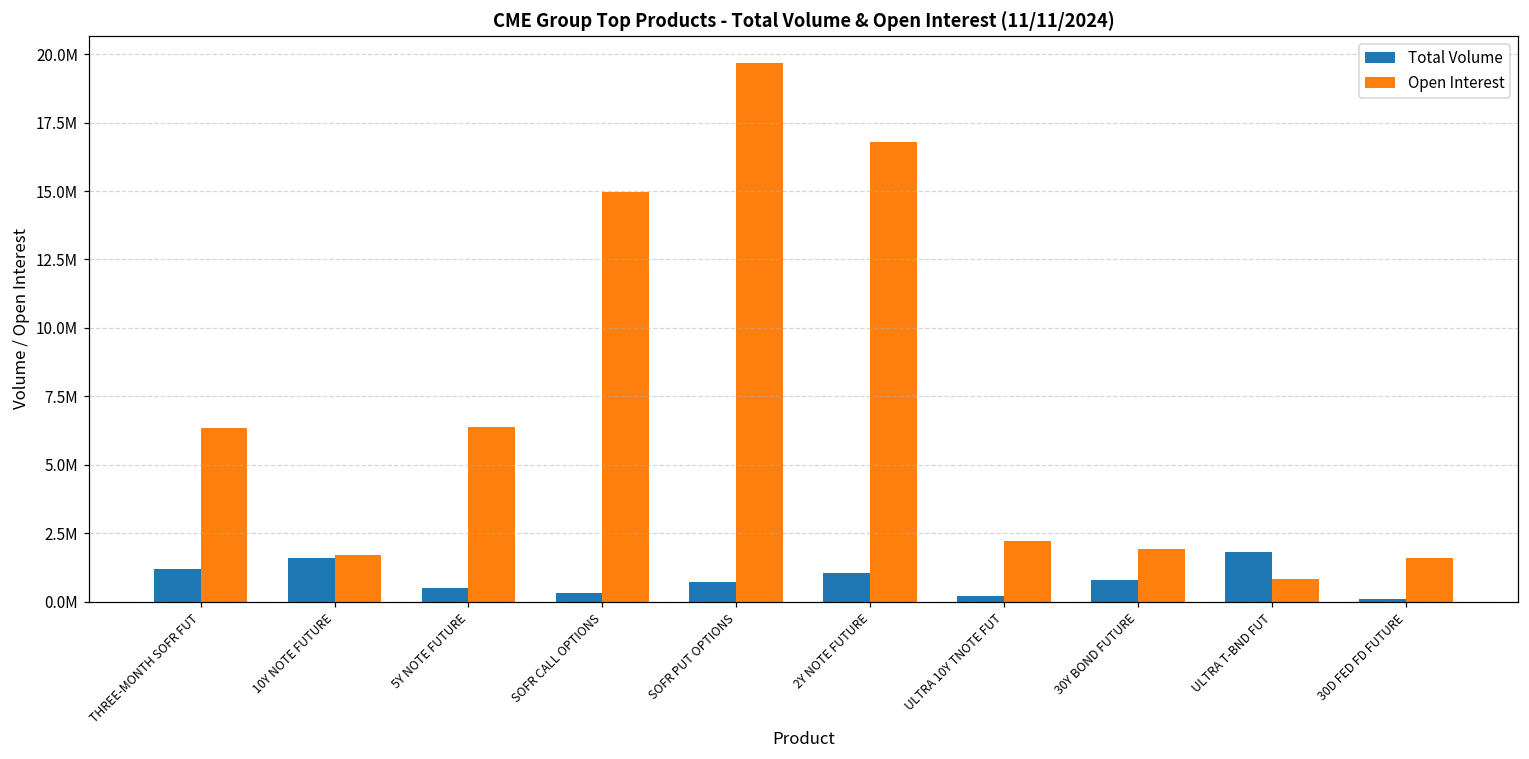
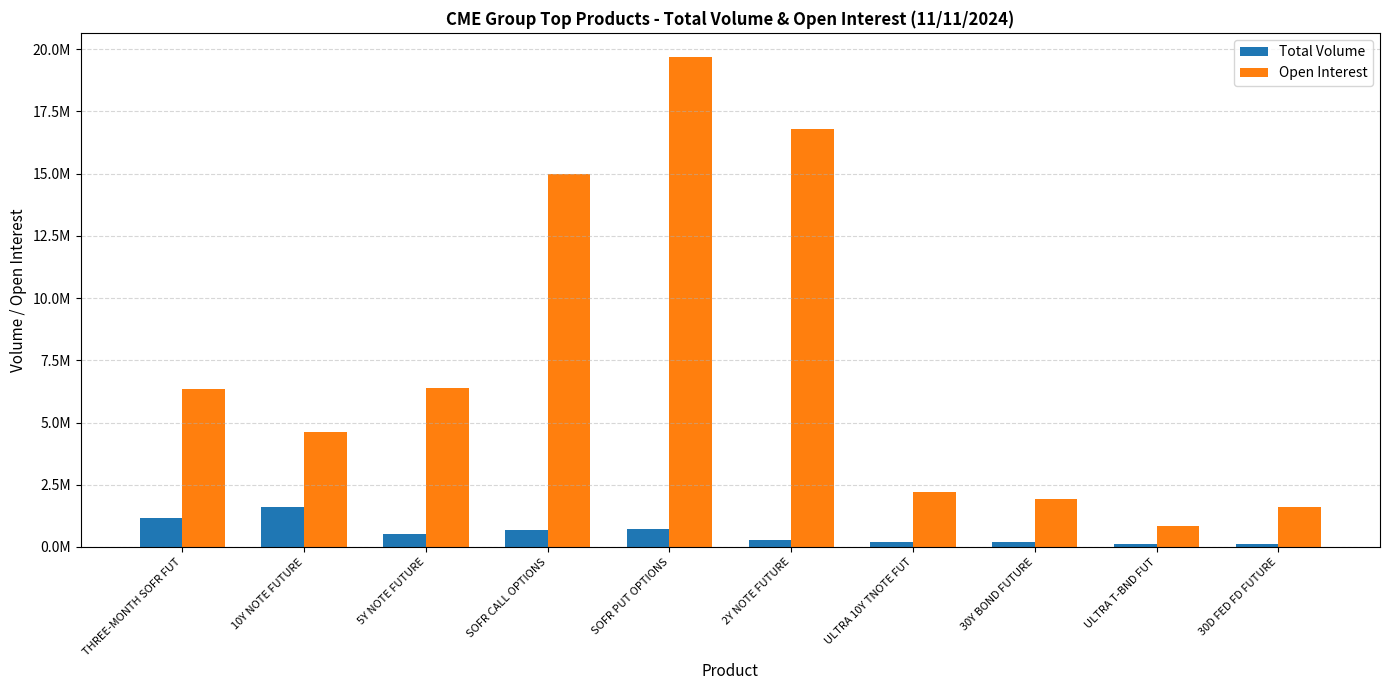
Open Interest, 10Y NOTE FUTURE: 1700000 -> 4600000
Total Volume, SOFR CALL OPTIONS: 300000 -> 700000
Total Volume, 2Y NOTE FUTURE: 1000000 -> 300000
Total Volume, 30Y BOND FUTURE: 800000 -> 200000
Total Volume, ULTRA T-BND FUT: 1800000 -> 100000
